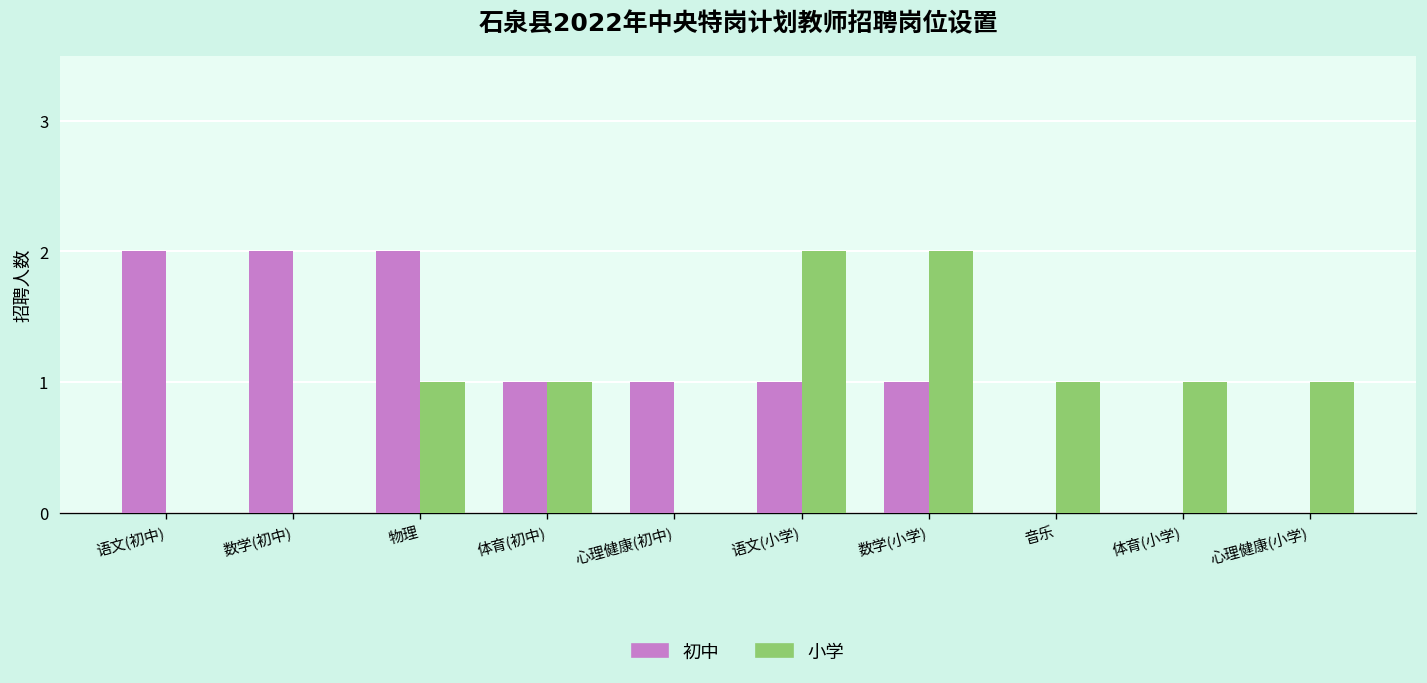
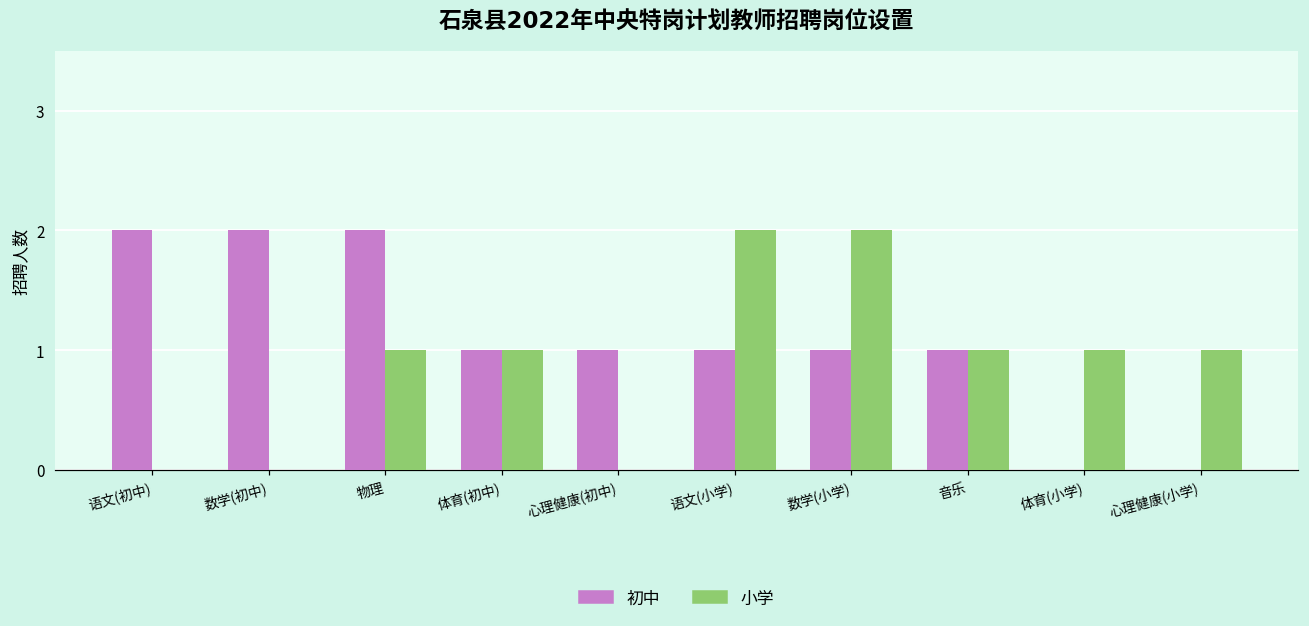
初中, 音乐: 0 -> 1
